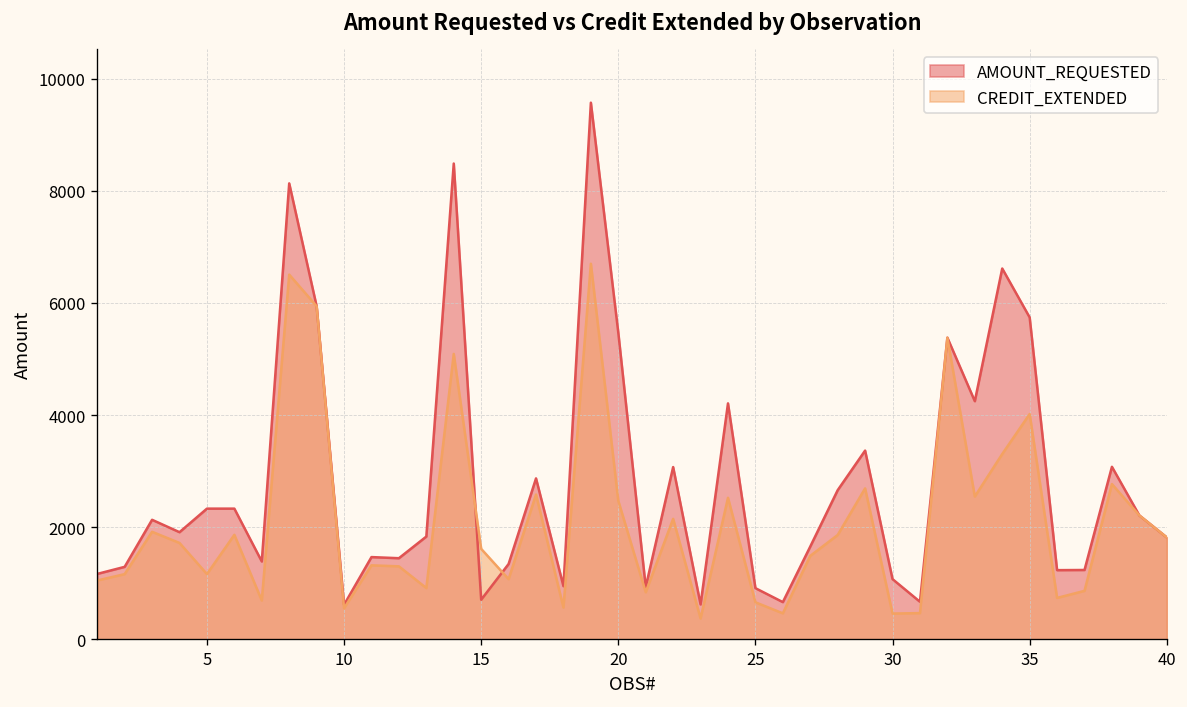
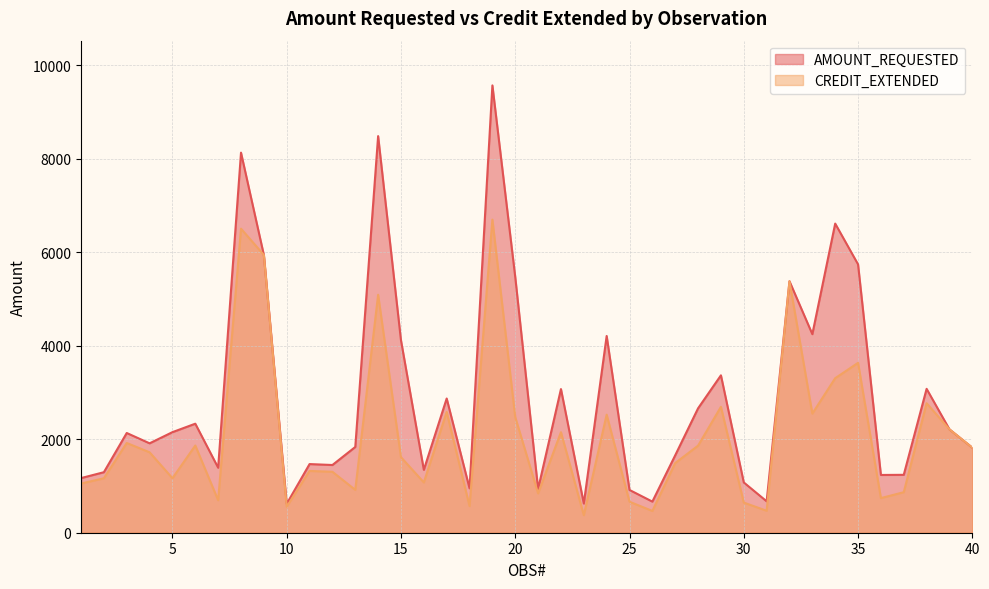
AMOUNT_REQUESTED, 5: 2300 -> 2200
AMOUNT_REQUESTED, 15: 700 -> 4100
CREDIT_EXTENDED, 30: 500 -> 600
CREDIT_EXTENDED, 35: 4000 -> 3600
